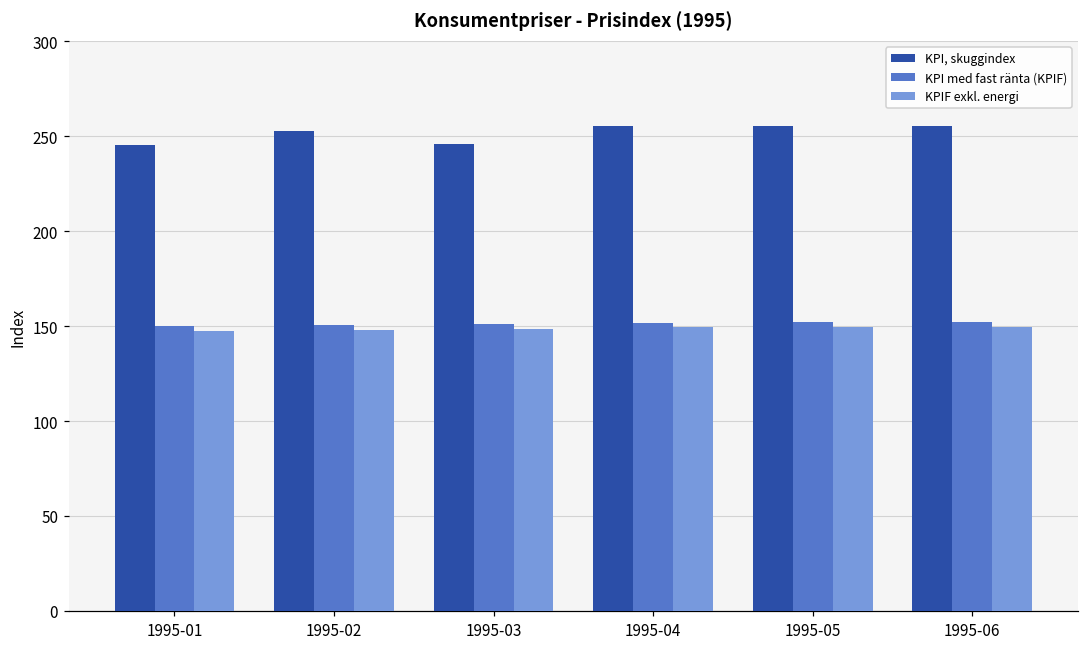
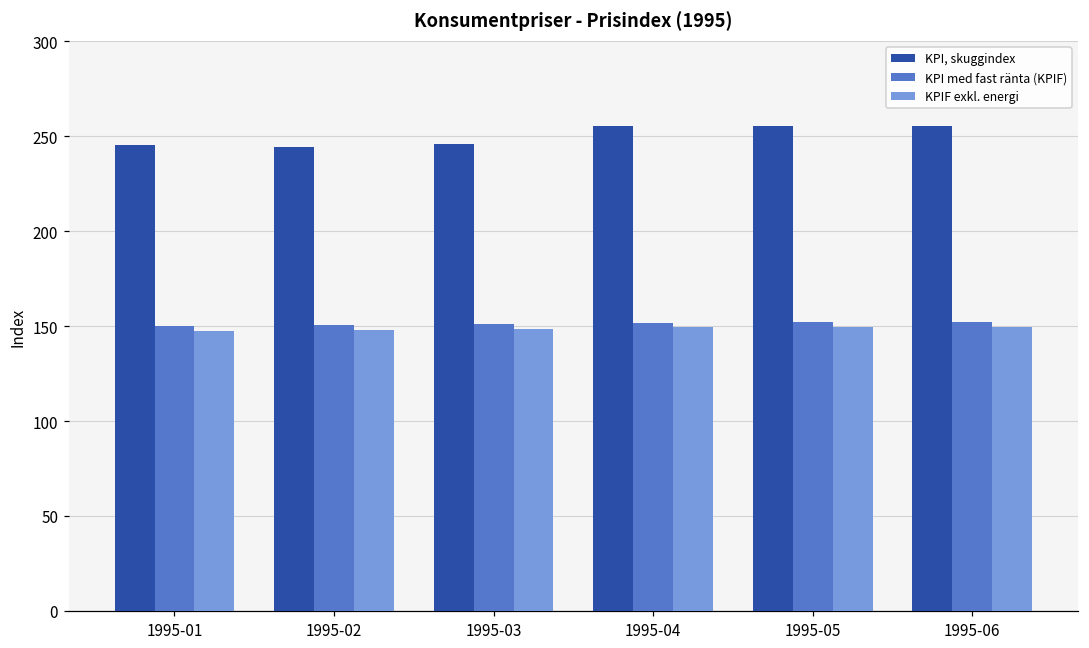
KPI, skuggindex, 1995-02: 253 -> 244
